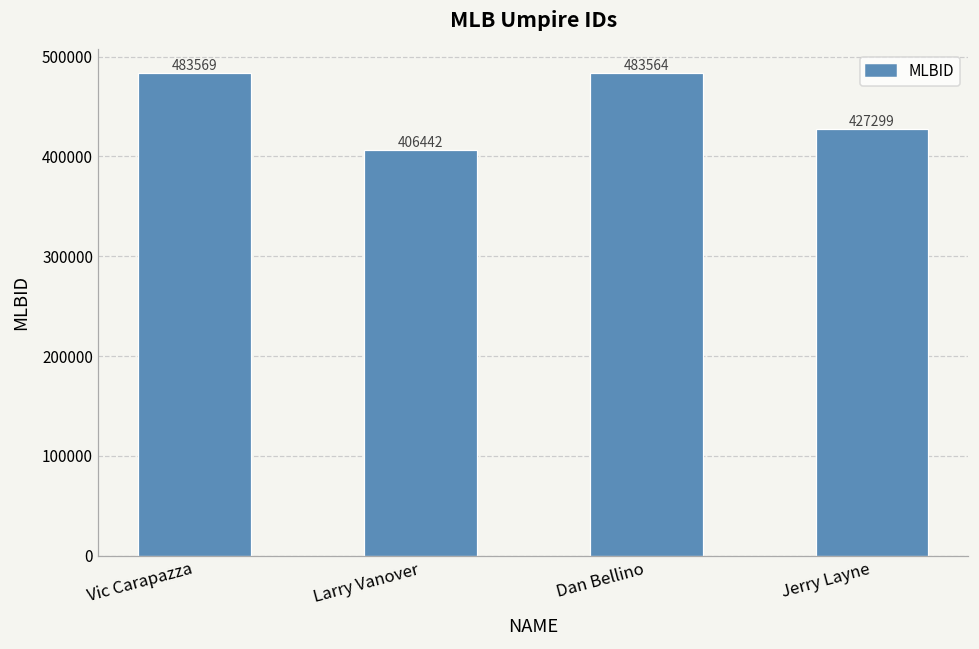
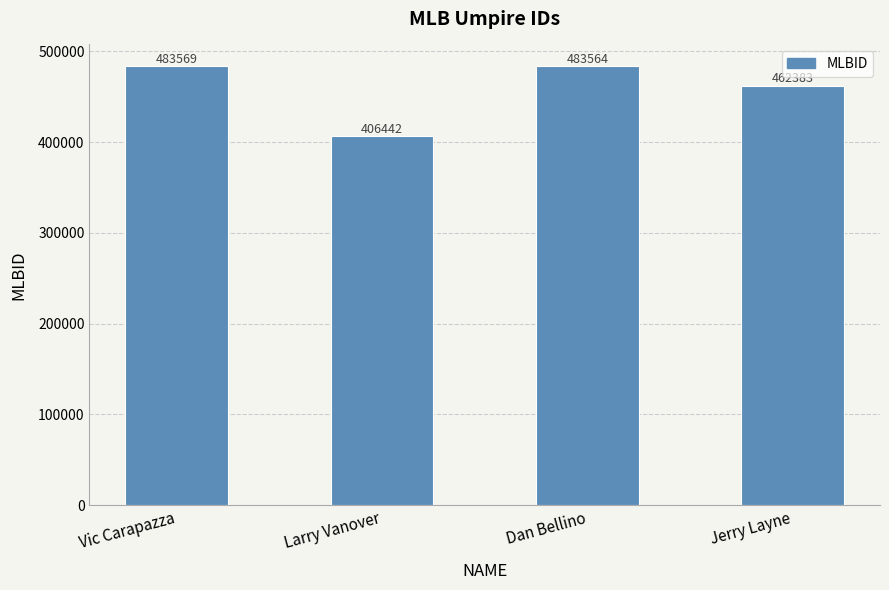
Jerry Layne: 430000 -> 460000
